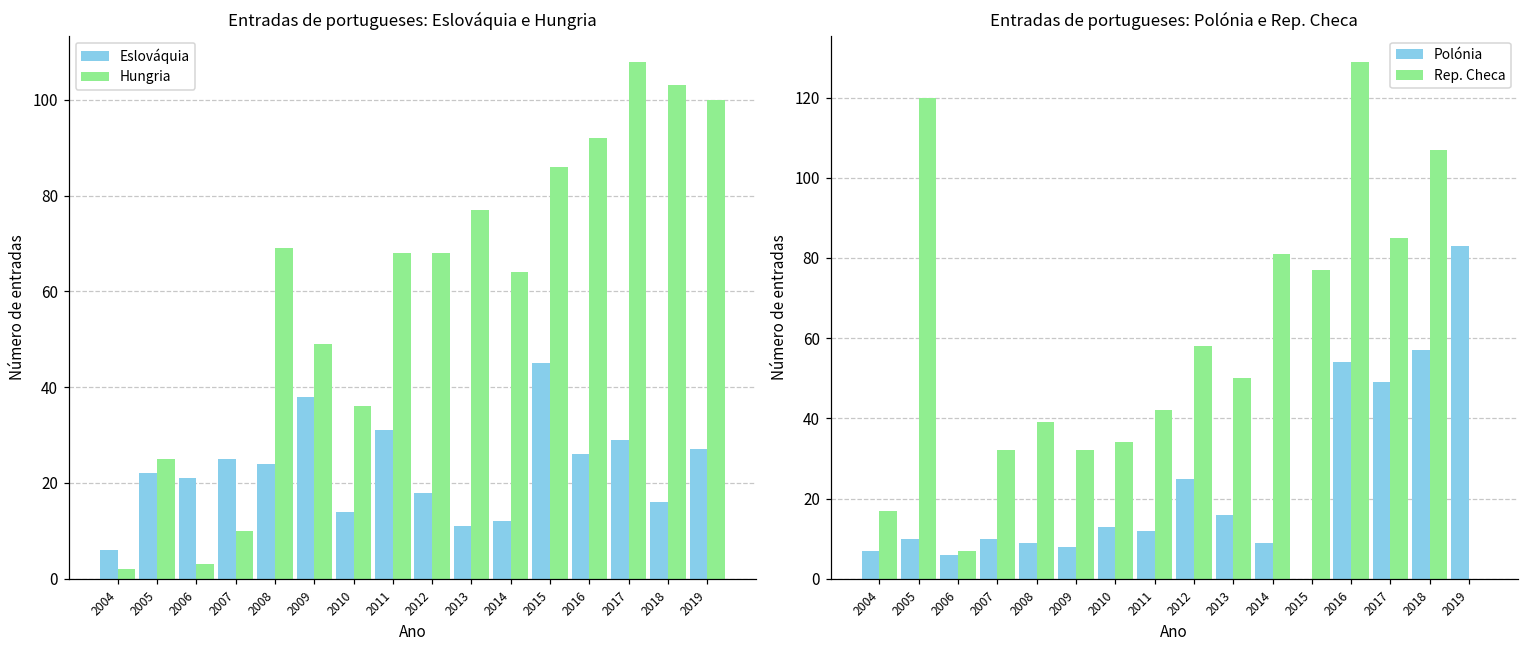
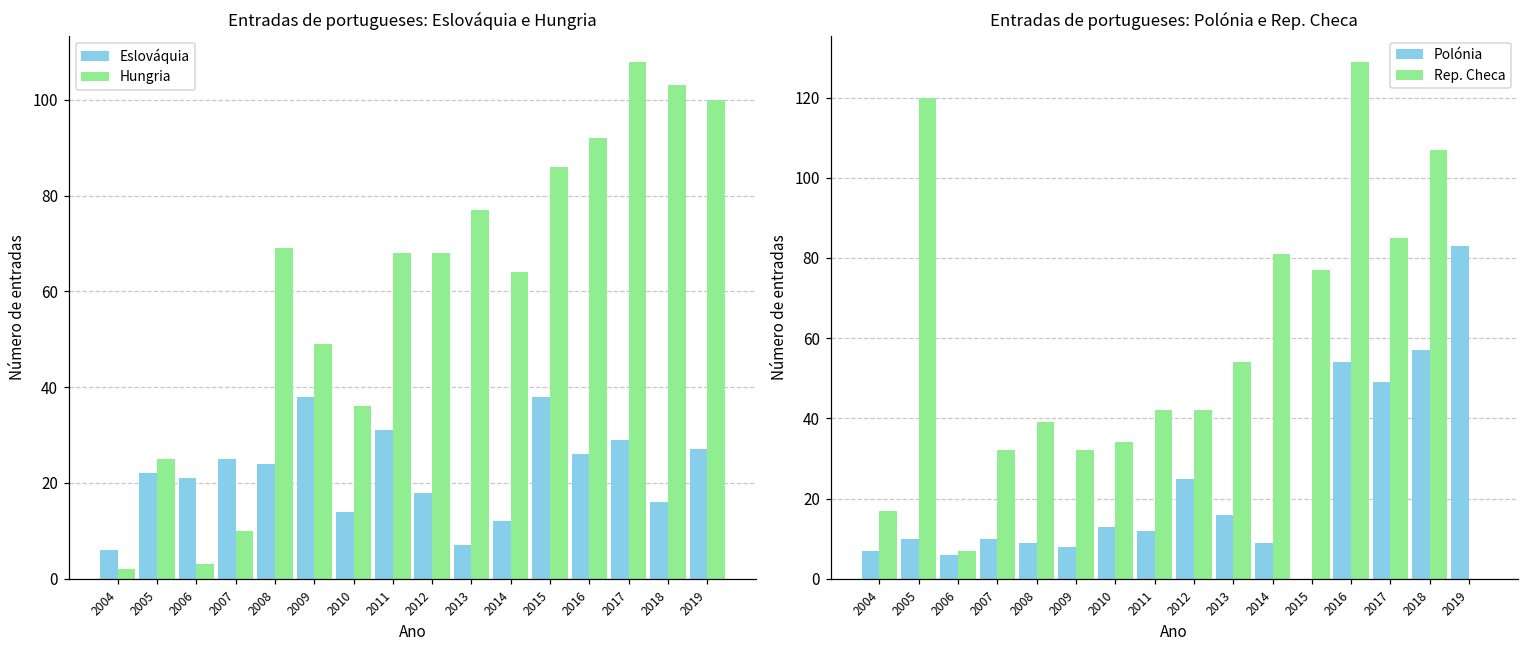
Entradas de portugueses: Eslováquia e Hungria, Eslováquia, 2013: 11 -> 7
Entradas de portugueses: Eslováquia e Hungria, Eslováquia, 2015: 45 -> 38
Entradas de portugueses: Polónia e Rep. Checa, Rep. Checa, 2012: 58 -> 42
Entradas de portugueses: Polónia e Rep. Checa, Rep. Checa, 2013: 50 -> 54
